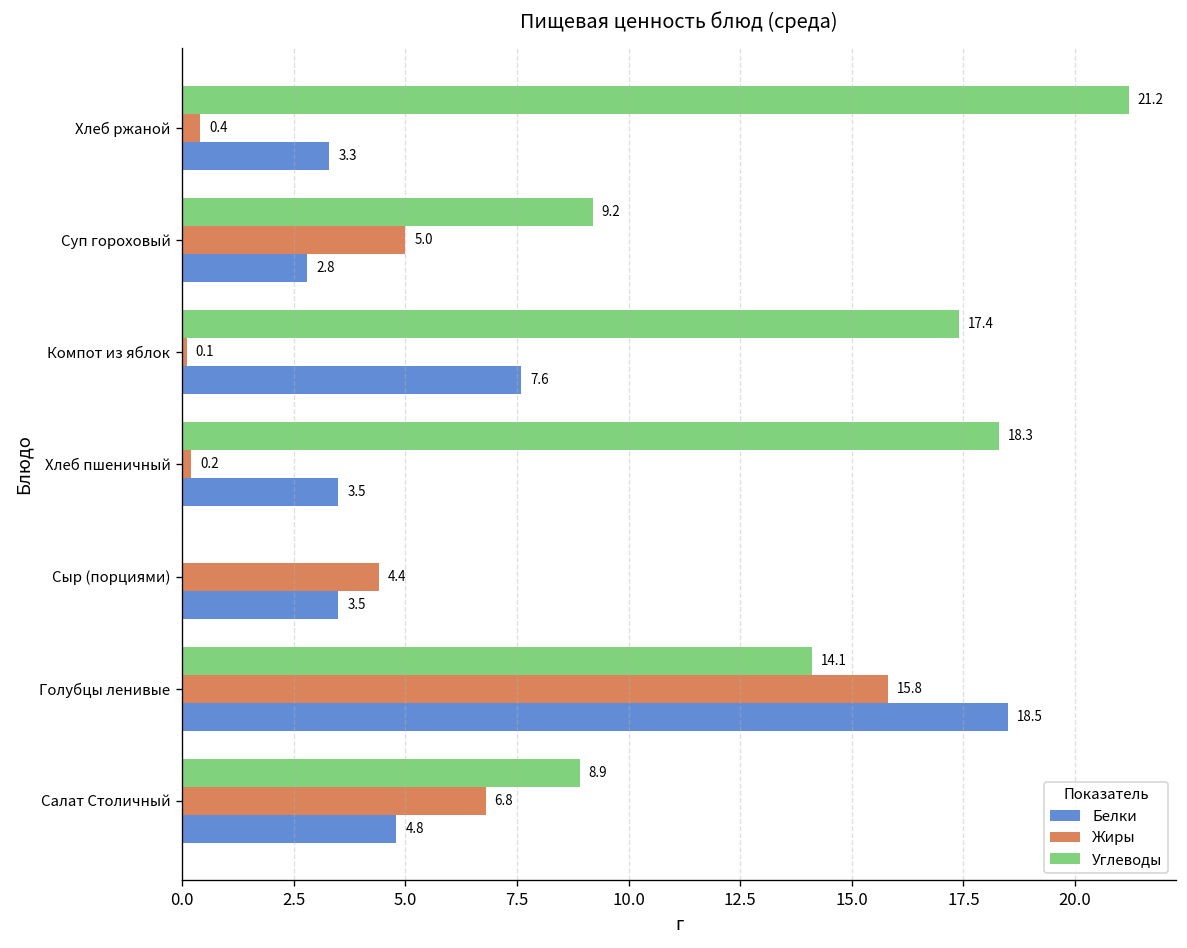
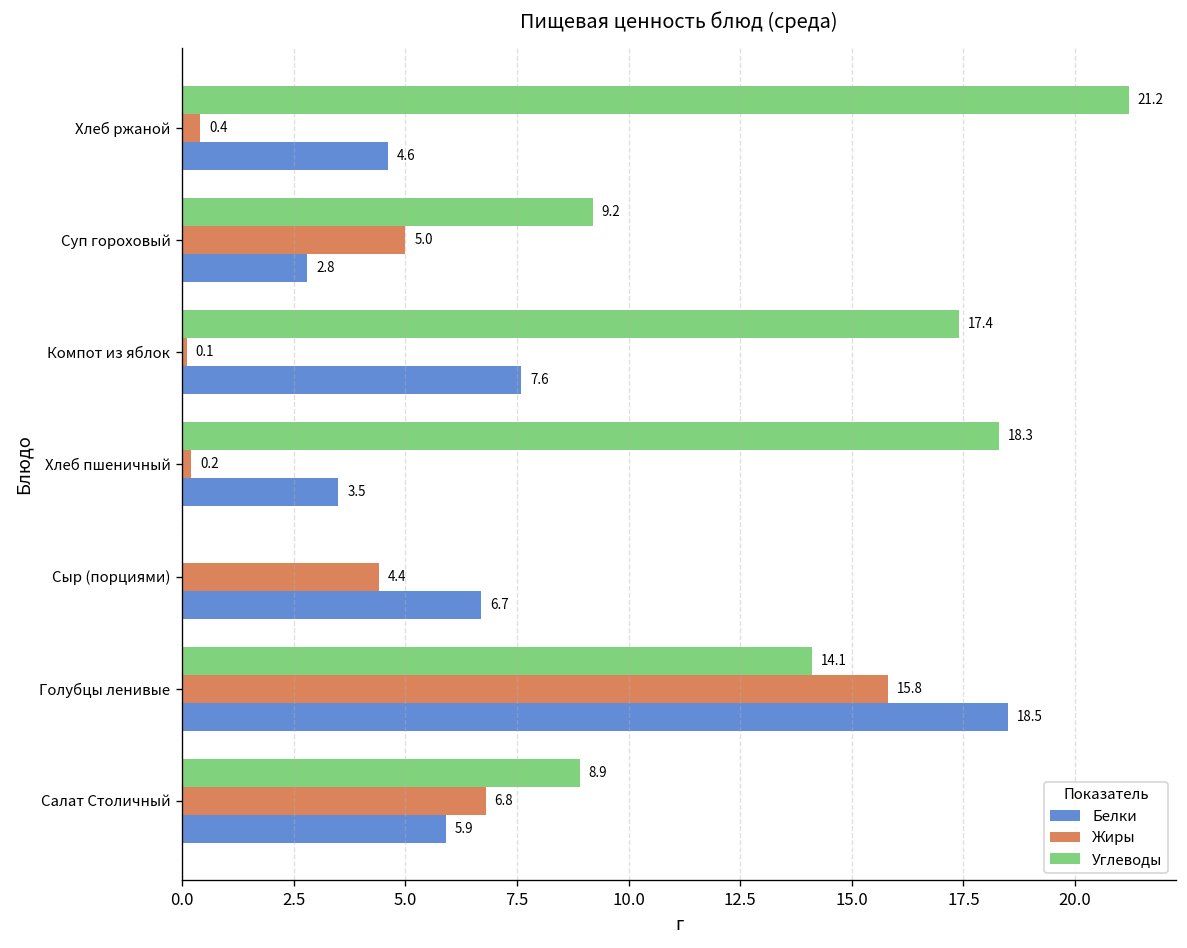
Белки, Хлеб ржаной: 3.3 -> 4.6
Белки, Сыр (порциями): 3.5 -> 6.7
Белки, Салат Столичный: 4.8 -> 5.9
